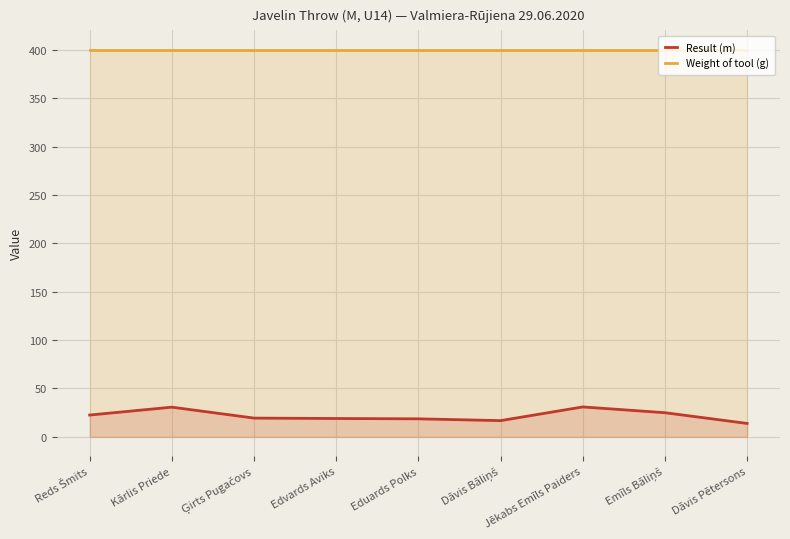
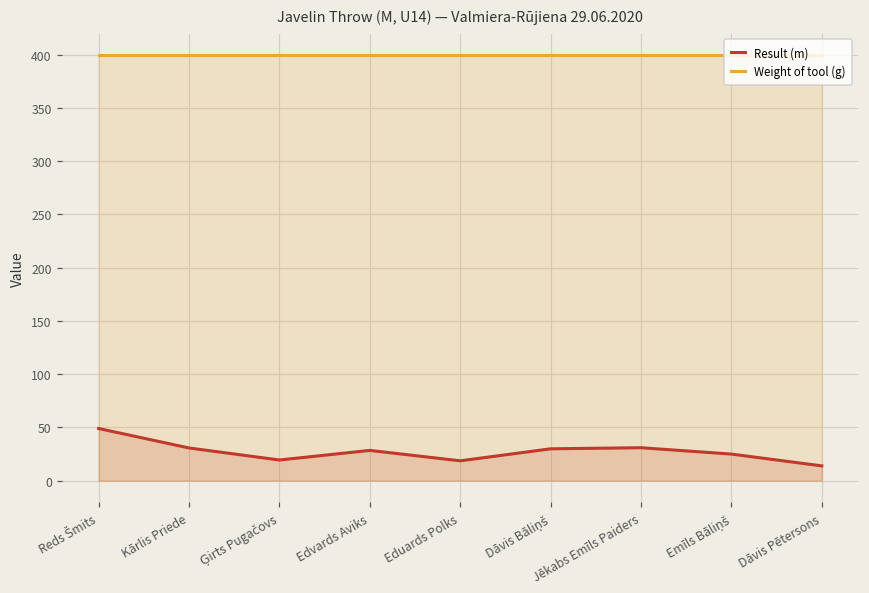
Result (m), Reds Šmits: 20 -> 50
Result (m), Edvards Aviks: 20 -> 30
Result (m), Dāvis Bāliņš: 20 -> 30
